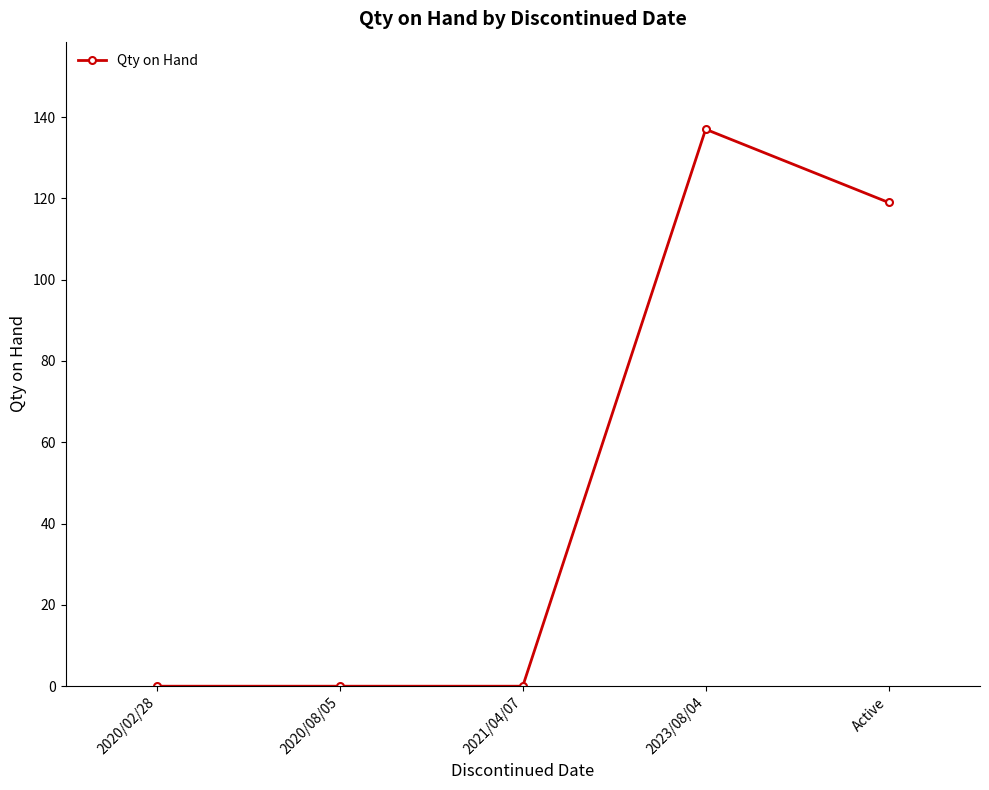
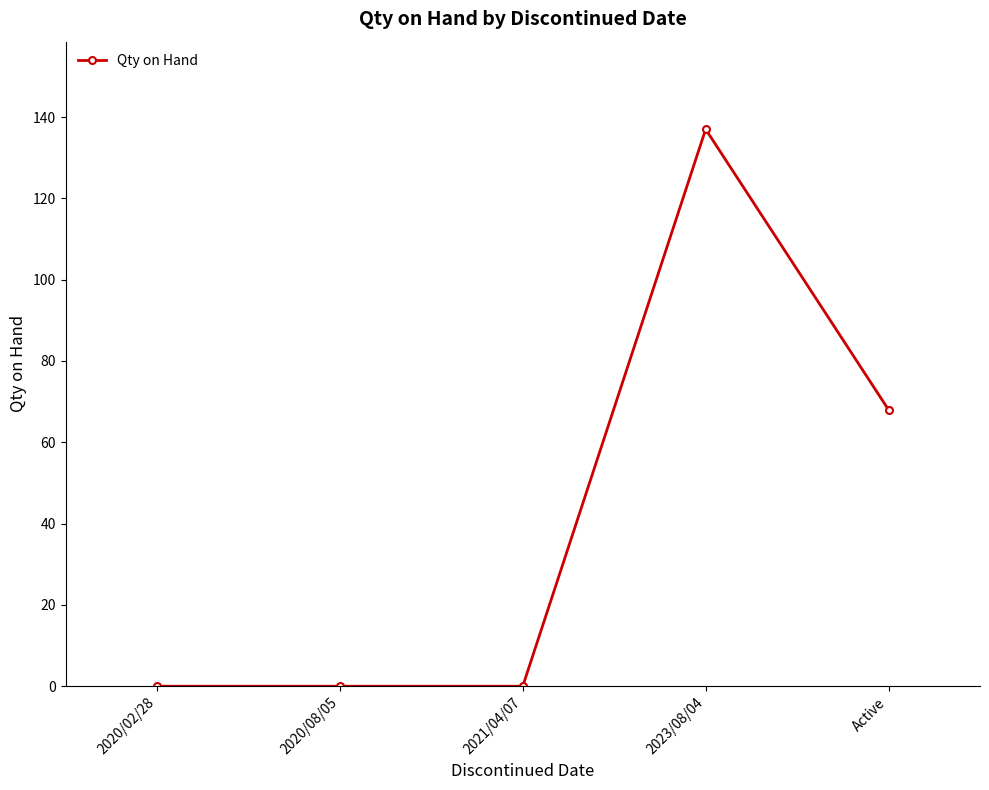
Active: 119 -> 68
